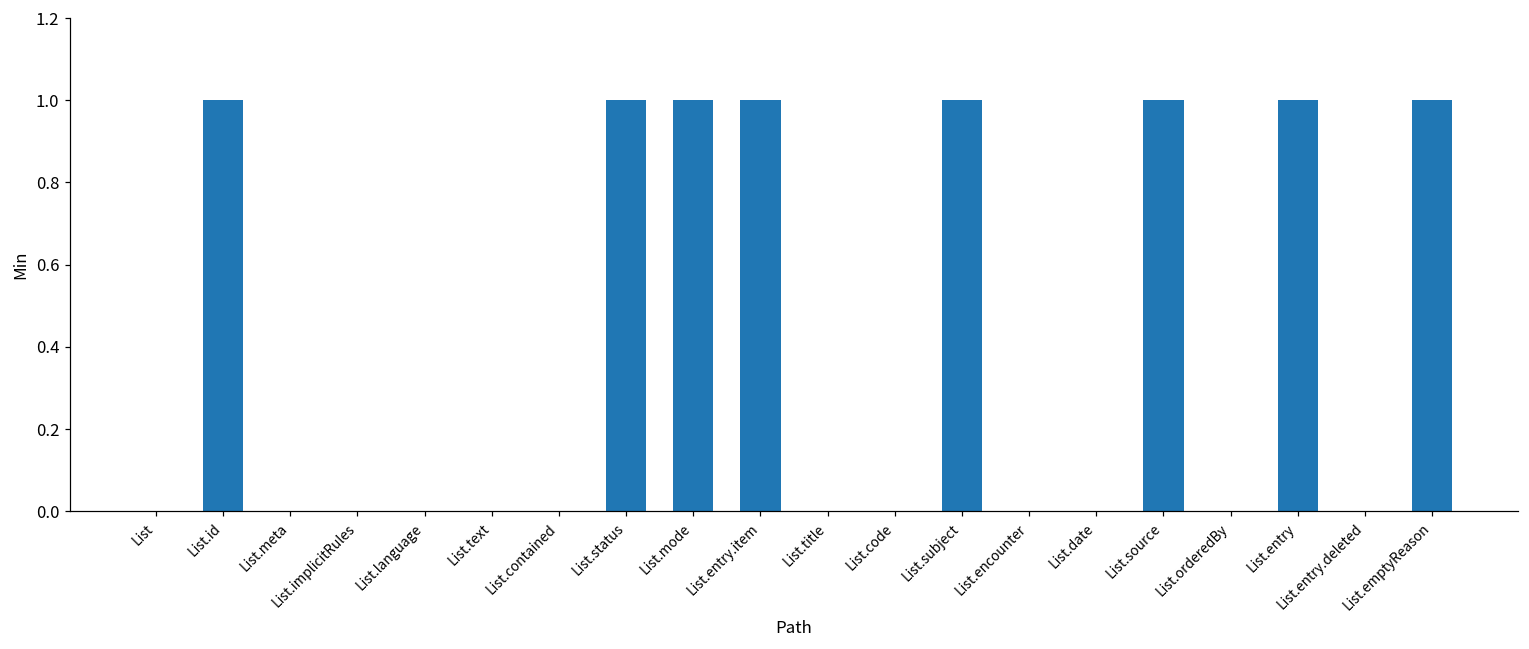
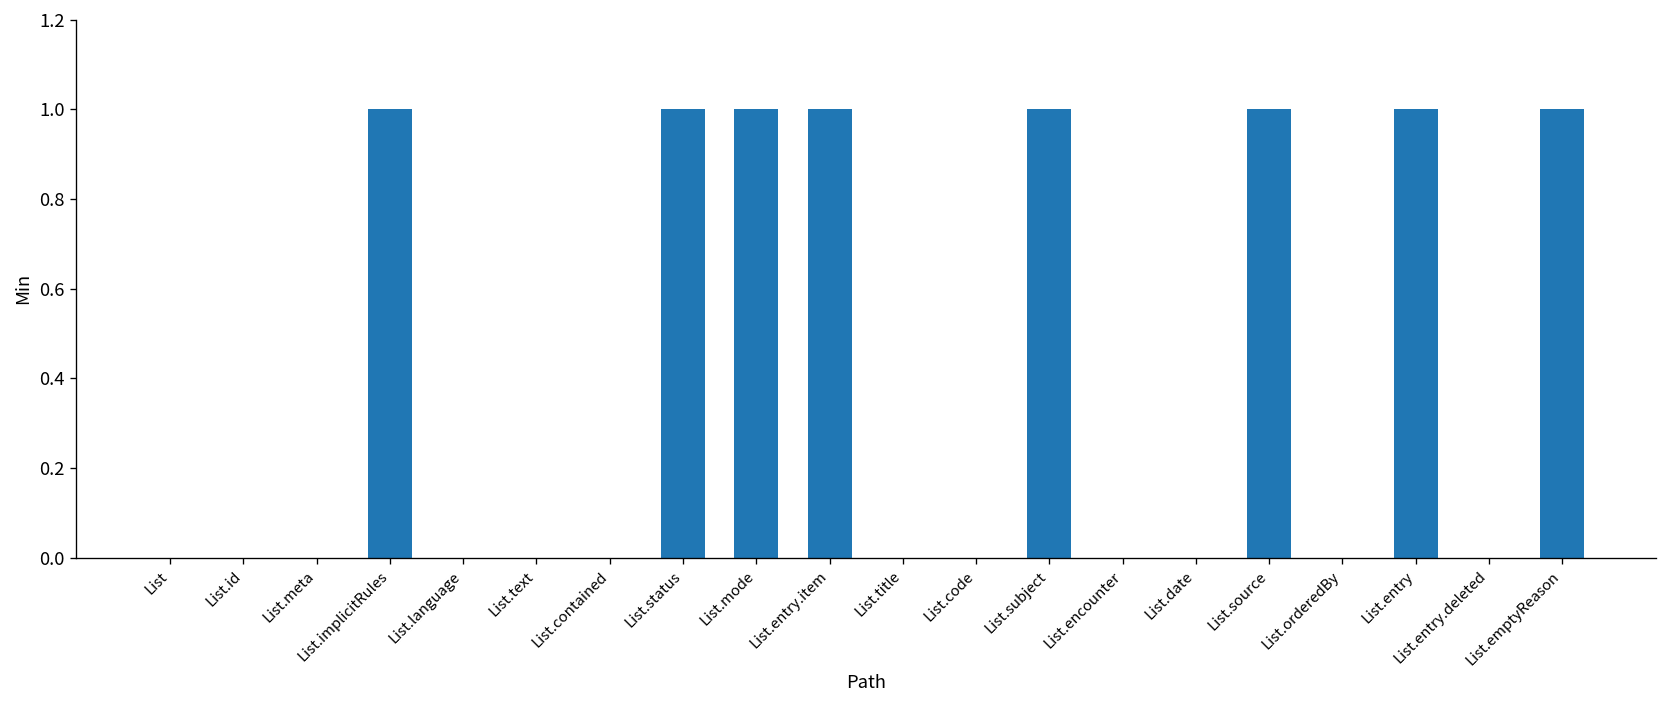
List.id: 1 -> 0
List.implicitRules: 0 -> 1
